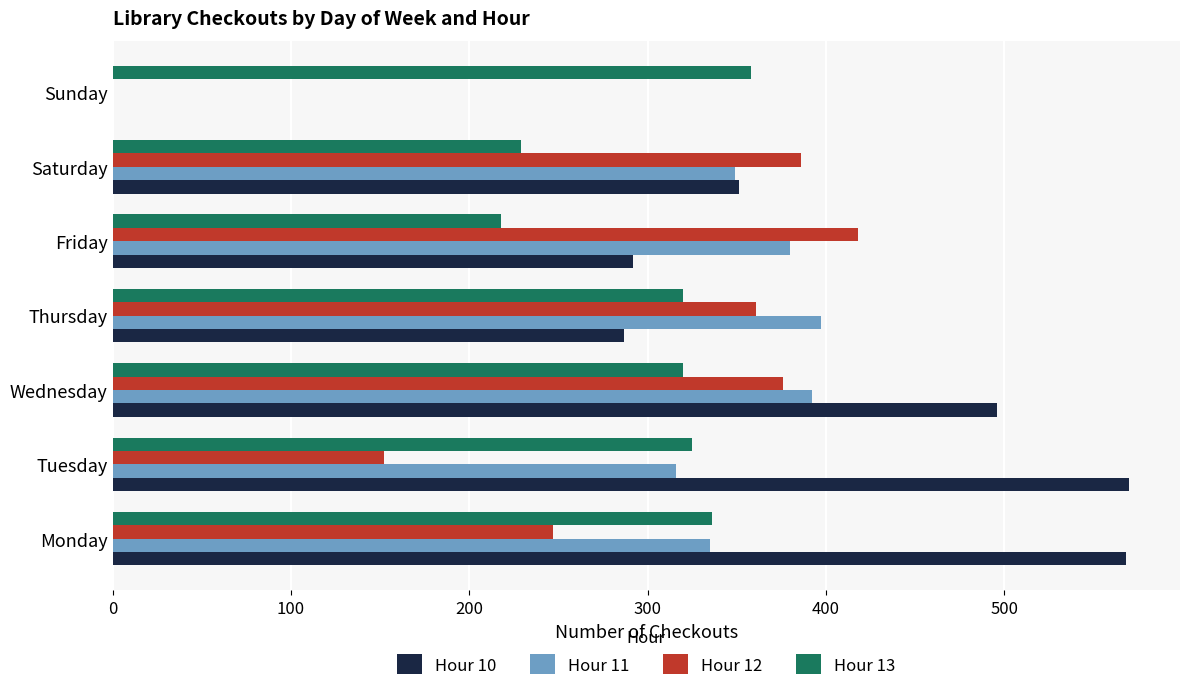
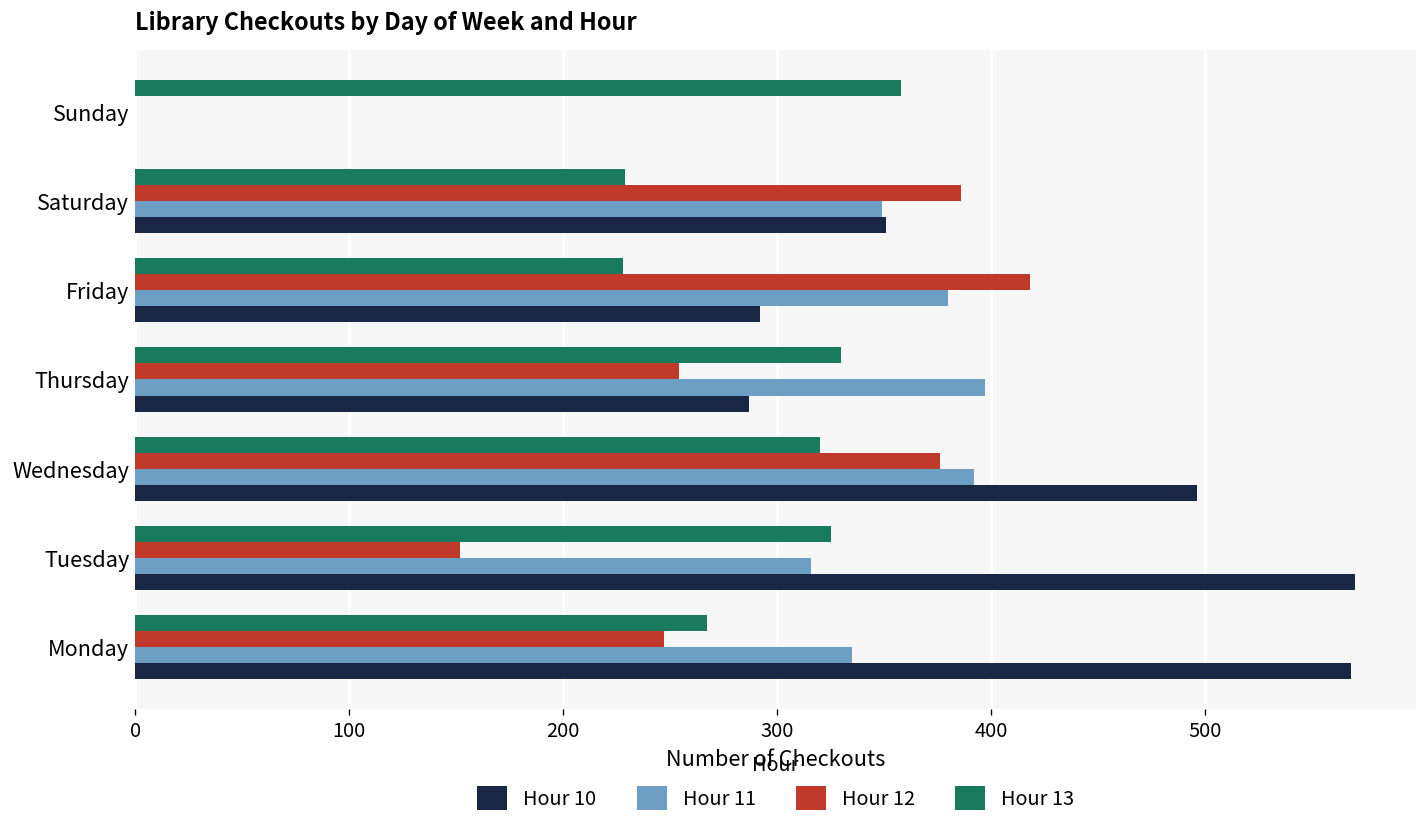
Hour 13, Friday: 218 -> 228
Hour 13, Thursday: 320 -> 330
Hour 12, Thursday: 361 -> 254
Hour 13, Monday: 336 -> 267
